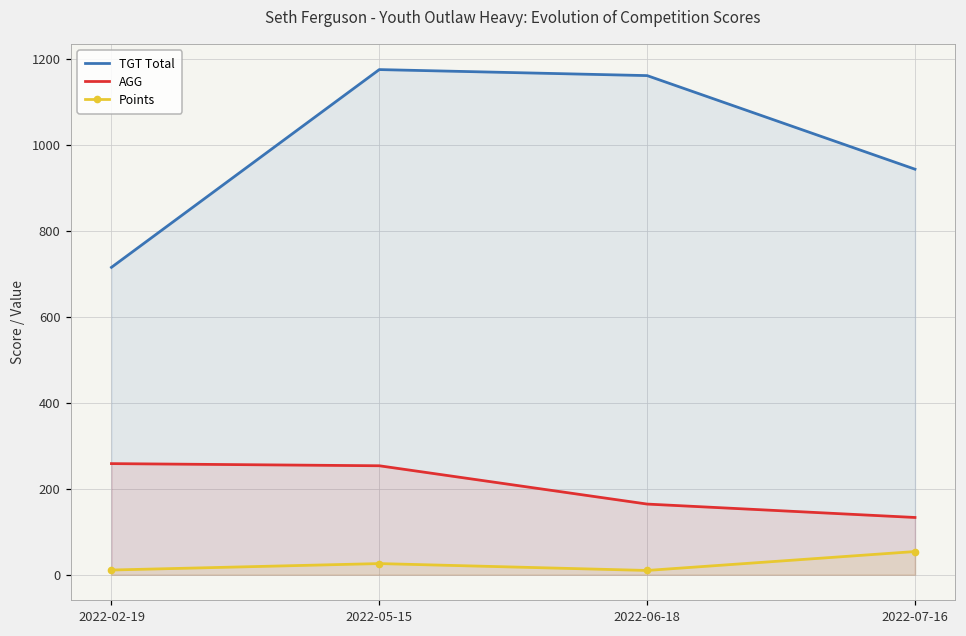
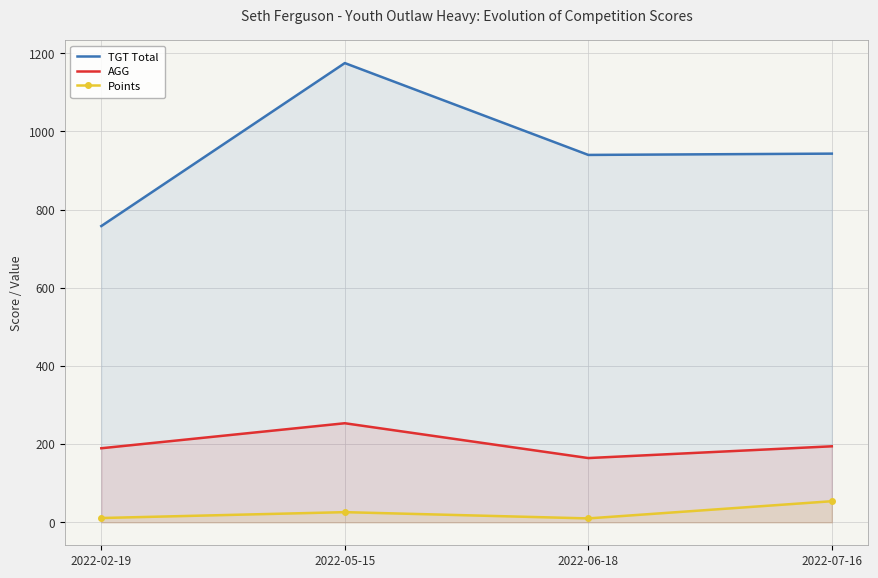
TGT Total, 2022-02-19: 720 -> 760
AGG, 2022-02-19: 260 -> 190
TGT Total, 2022-06-18: 1160 -> 940
AGG, 2022-07-16: 130 -> 190
